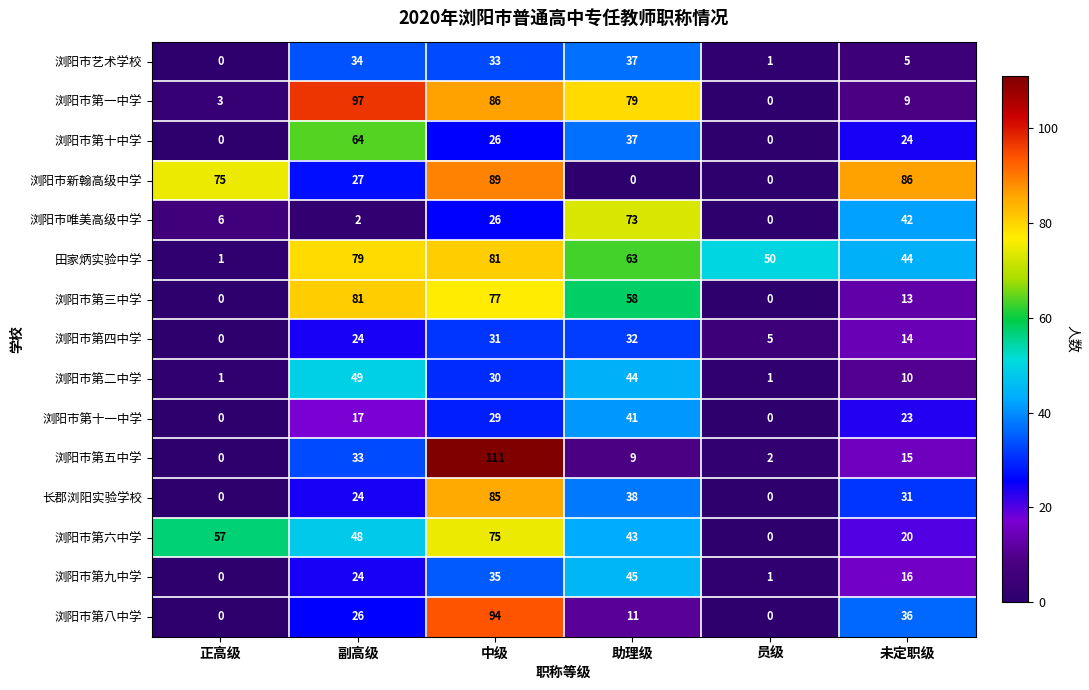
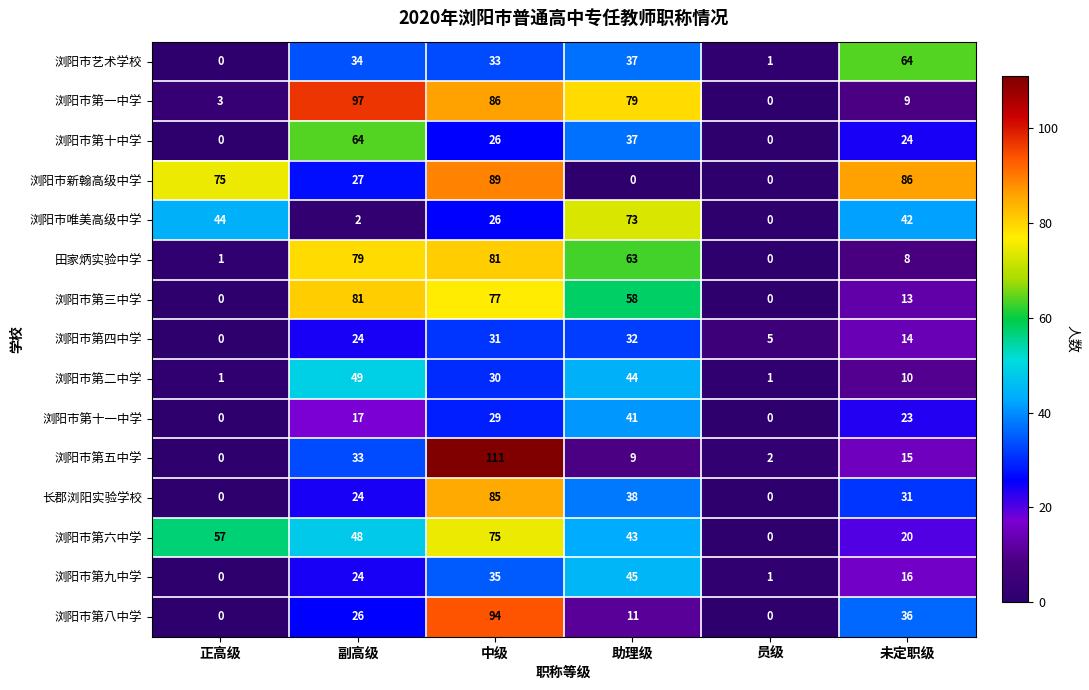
浏阳市艺术学校, 未定职级: 5 -> 64
浏阳市唯美高级中学, 正高级: 6 -> 44
田家炳实验中学, 员级: 50 -> 0
田家炳实验中学, 未定职级: 44 -> 8
